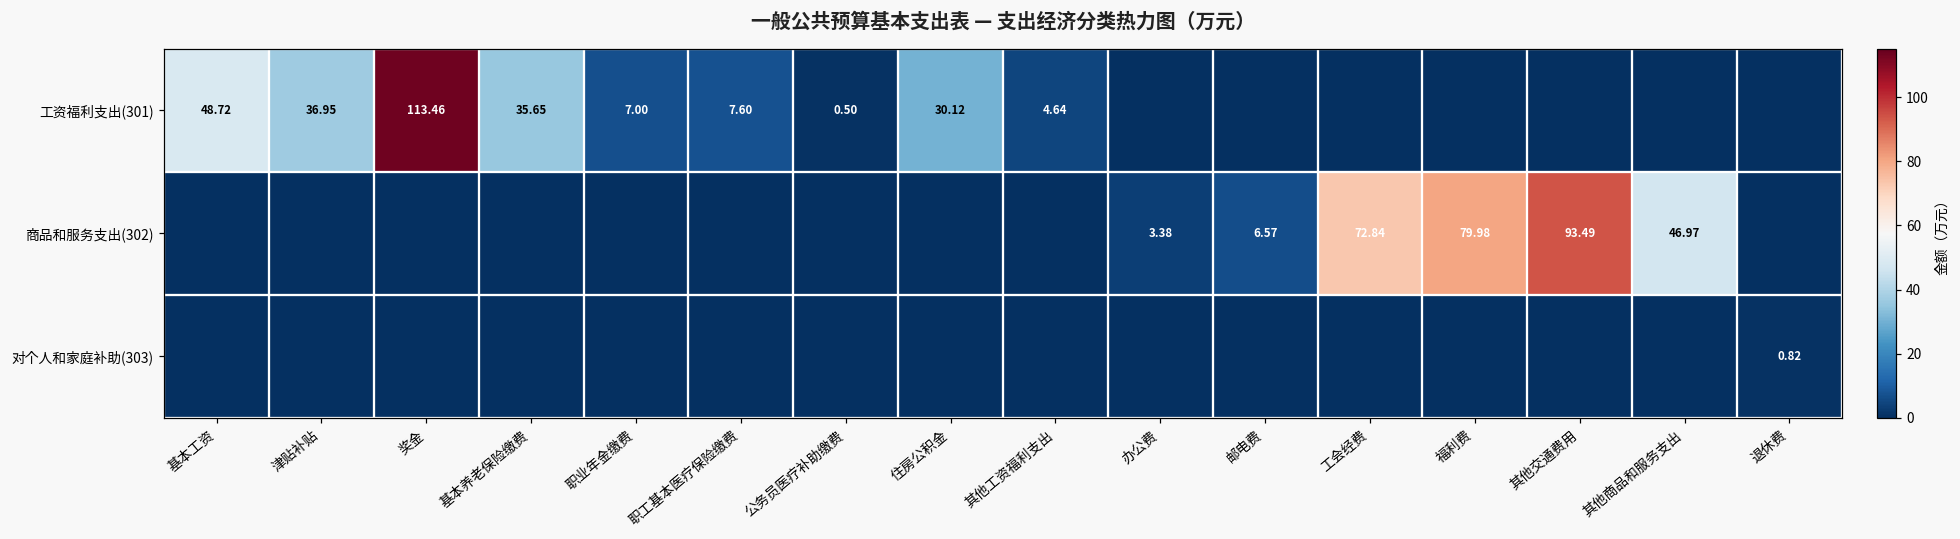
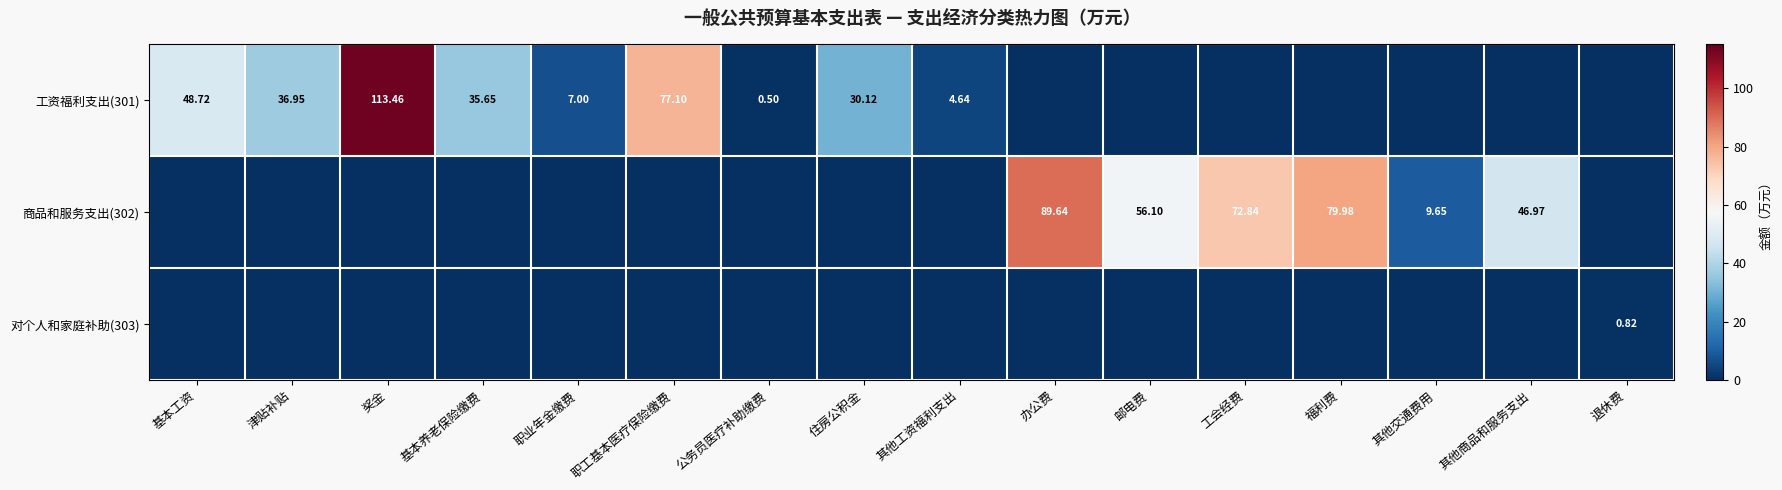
工资福利支出(301), 职工基本医疗保险缴费: 7.60 -> 77.10
商品和服务支出(302), 办公费: 3.38 -> 89.64
商品和服务支出(302), 邮电费: 6.57 -> 56.10
商品和服务支出(302), 其他交通费用: 93.49 -> 9.65
